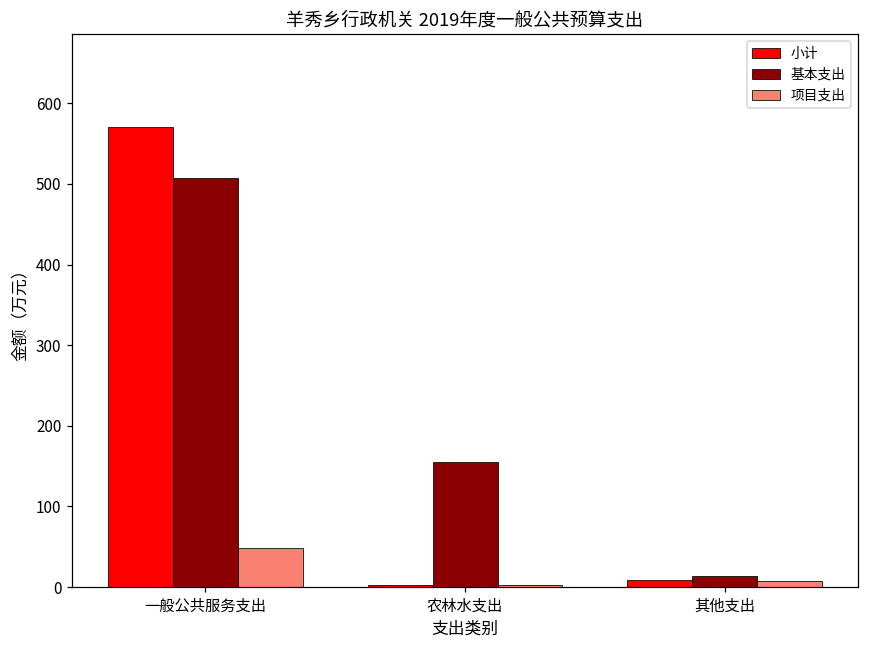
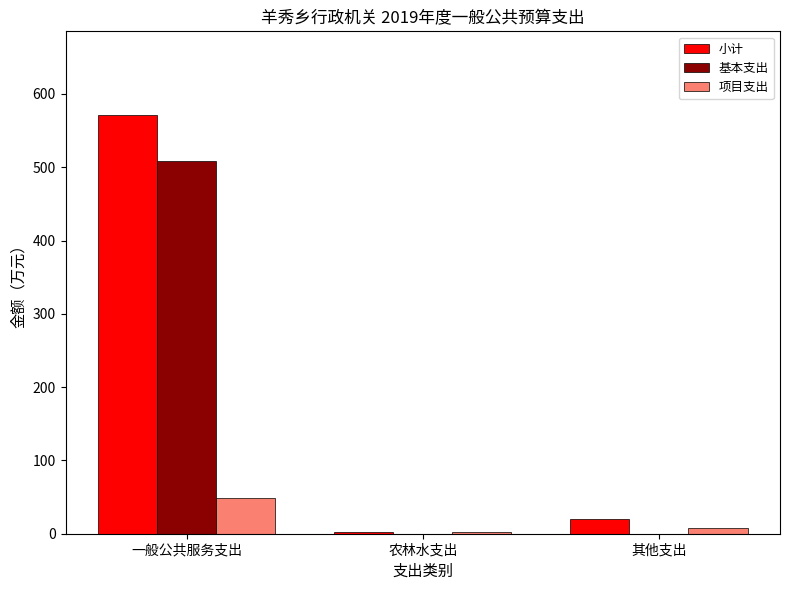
基本支出, 农林水支出: 160 -> 0
小计, 其他支出: 10 -> 20
基本支出, 其他支出: 10 -> 0
